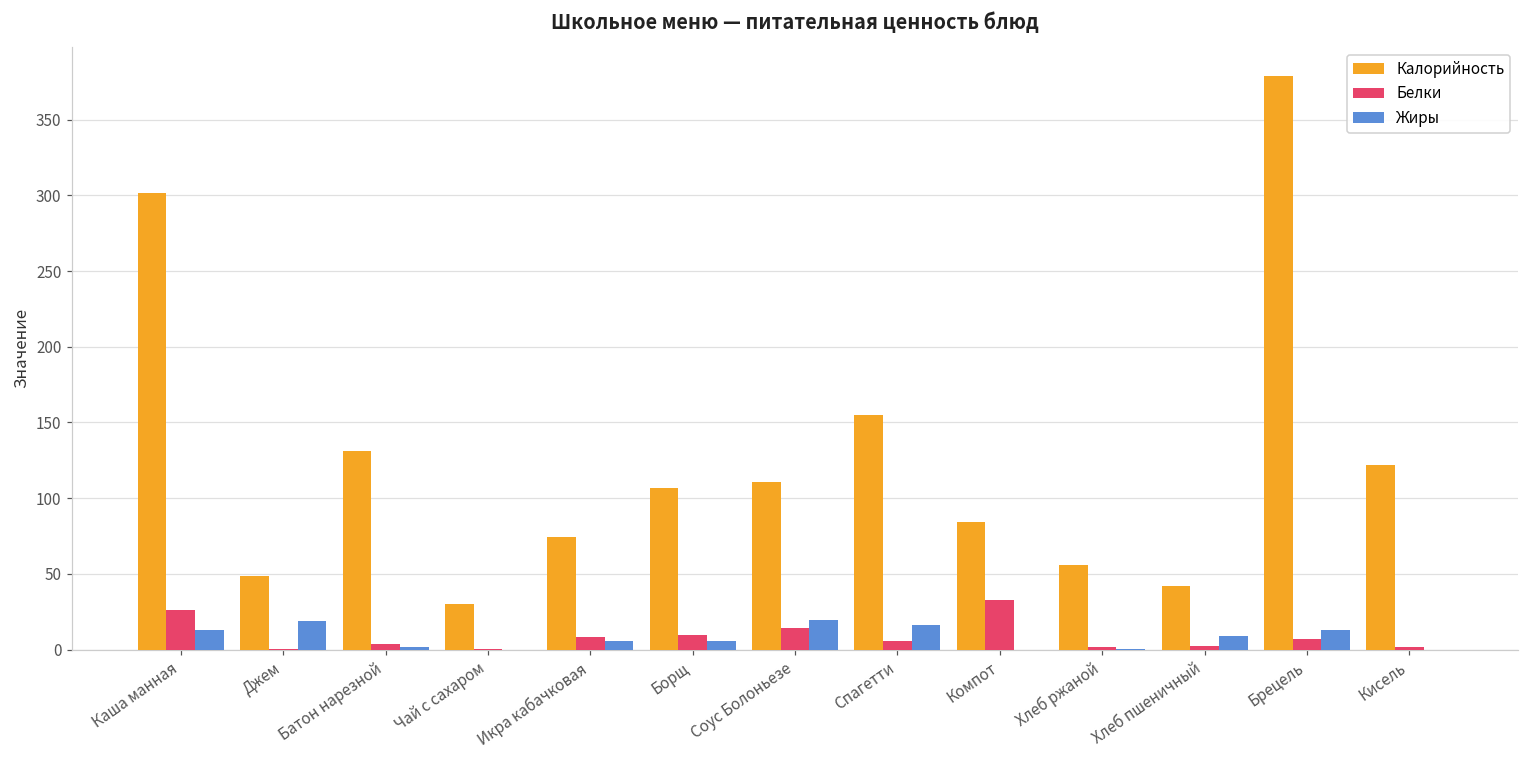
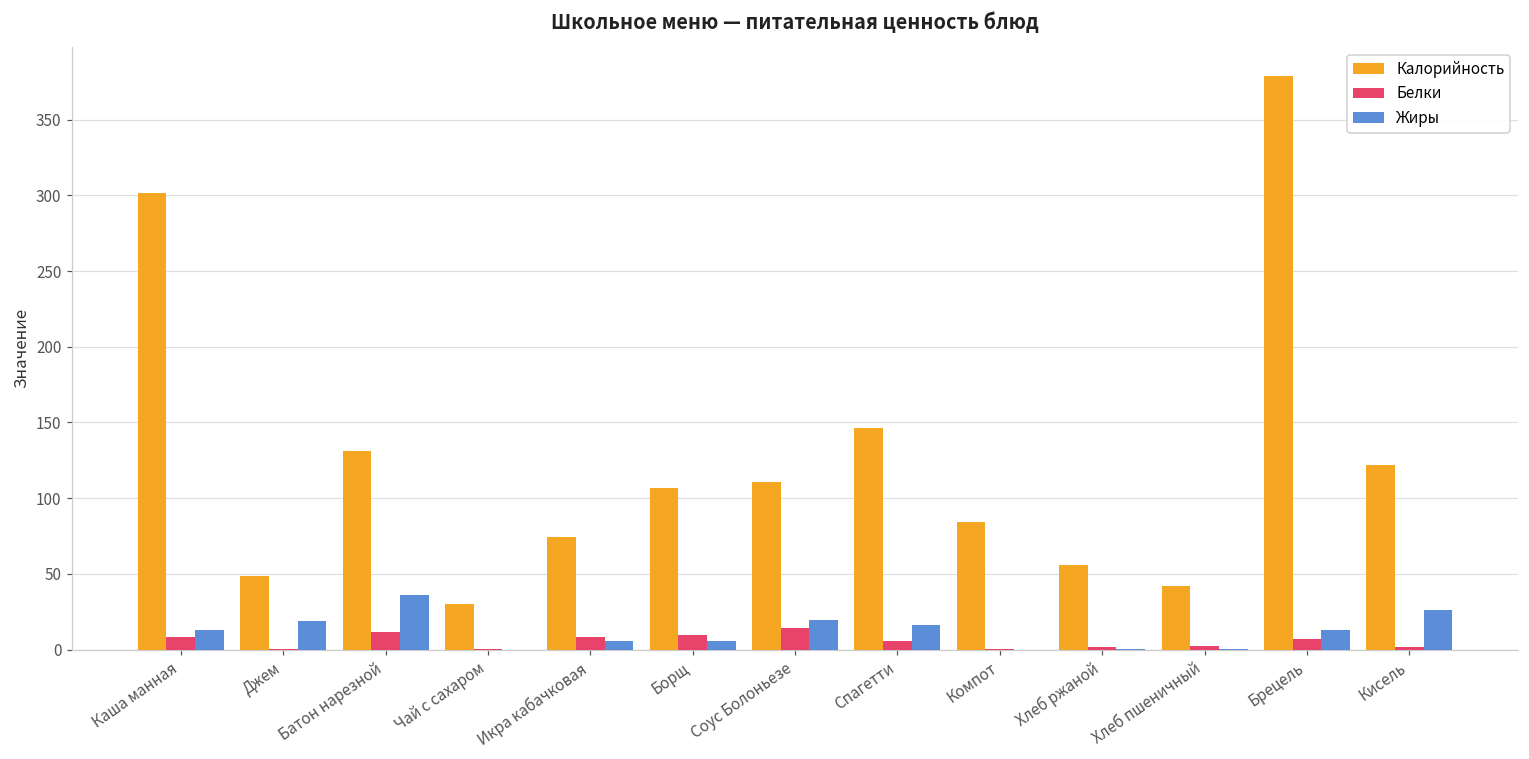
Белки, Каша манная: 26 -> 8
Белки, Батон нарезной: 4 -> 12
Жиры, Батон нарезной: 1 -> 36
Калорийность, Спагетти: 155 -> 146
Белки, Компот: 32 -> 0
Жиры, Хлеб пшеничный: 9 -> 0
Жиры, Кисель: 0 -> 26
